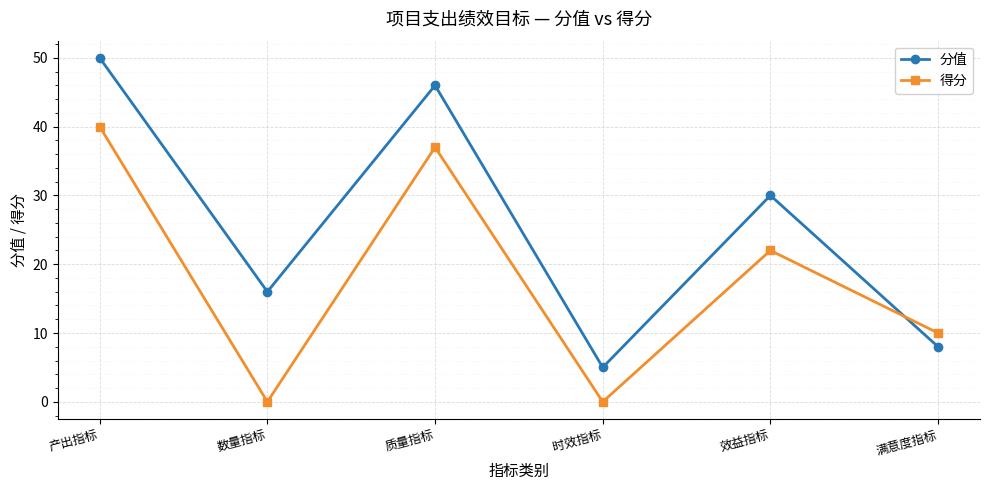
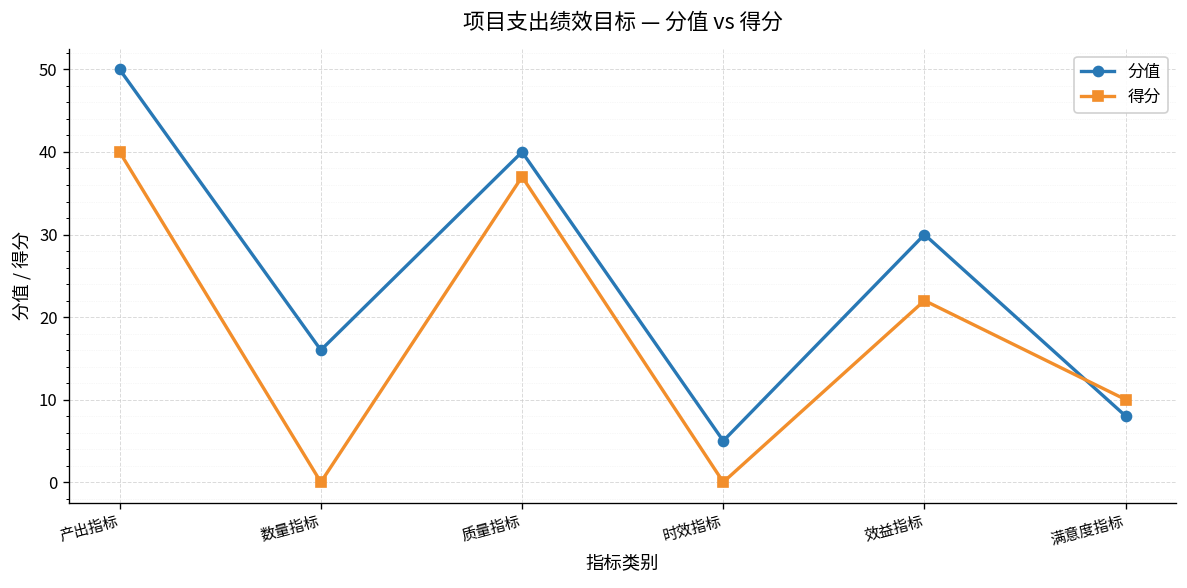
分值, 质量指标: 46 -> 40
